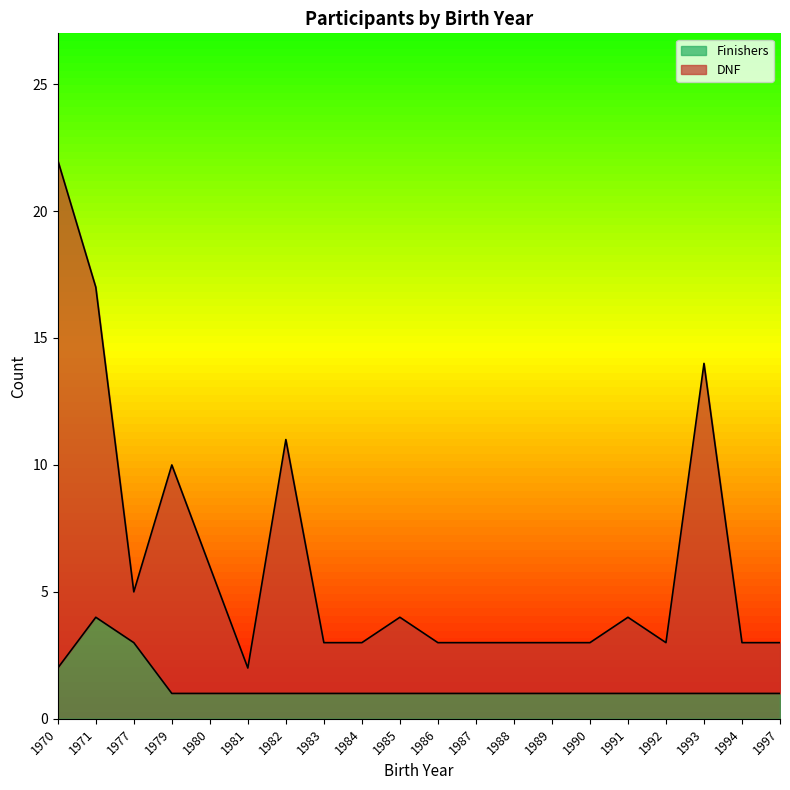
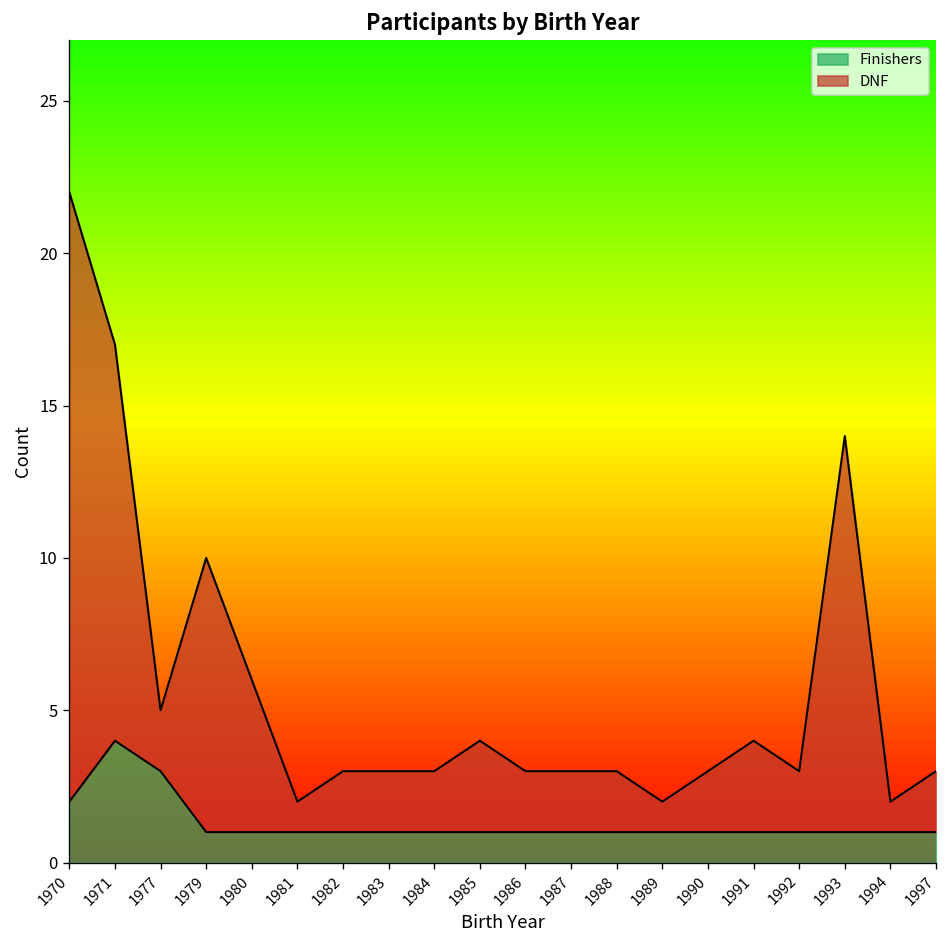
DNF, 1982: 10 -> 2
DNF, 1989: 2 -> 1
DNF, 1994: 2 -> 1
